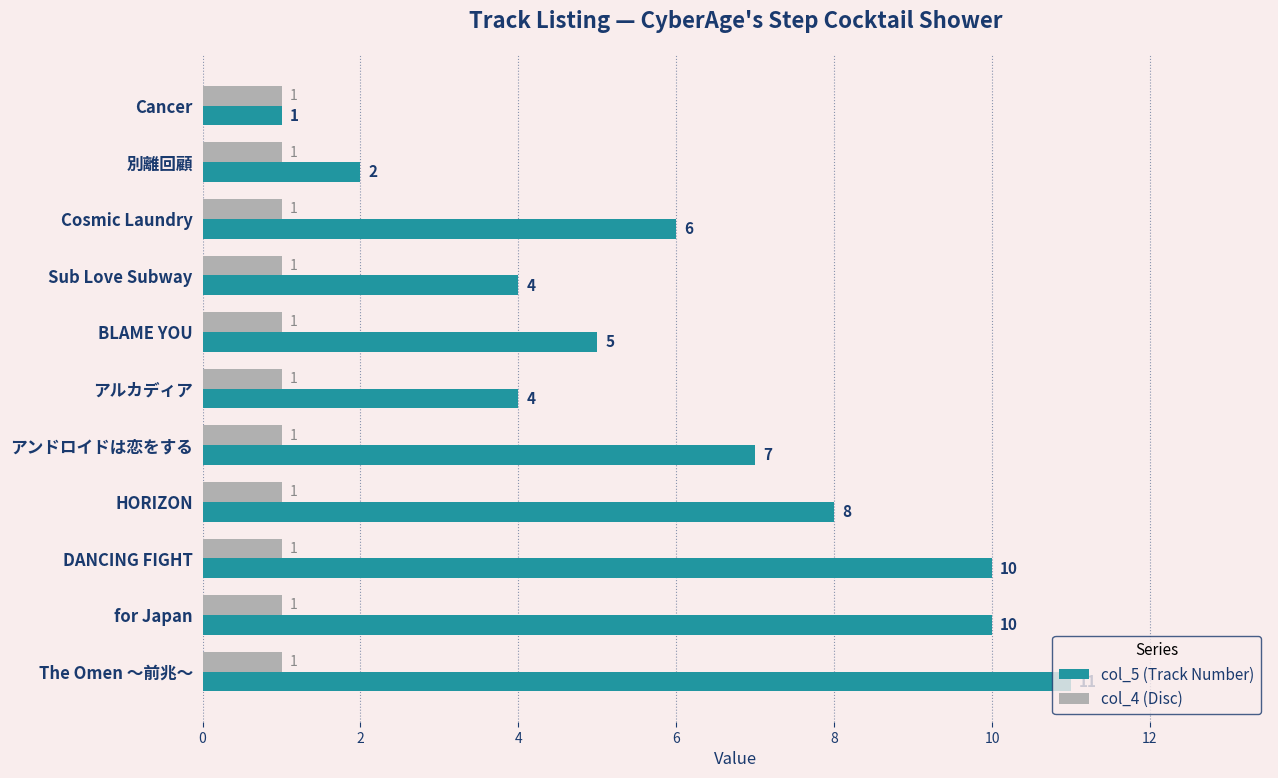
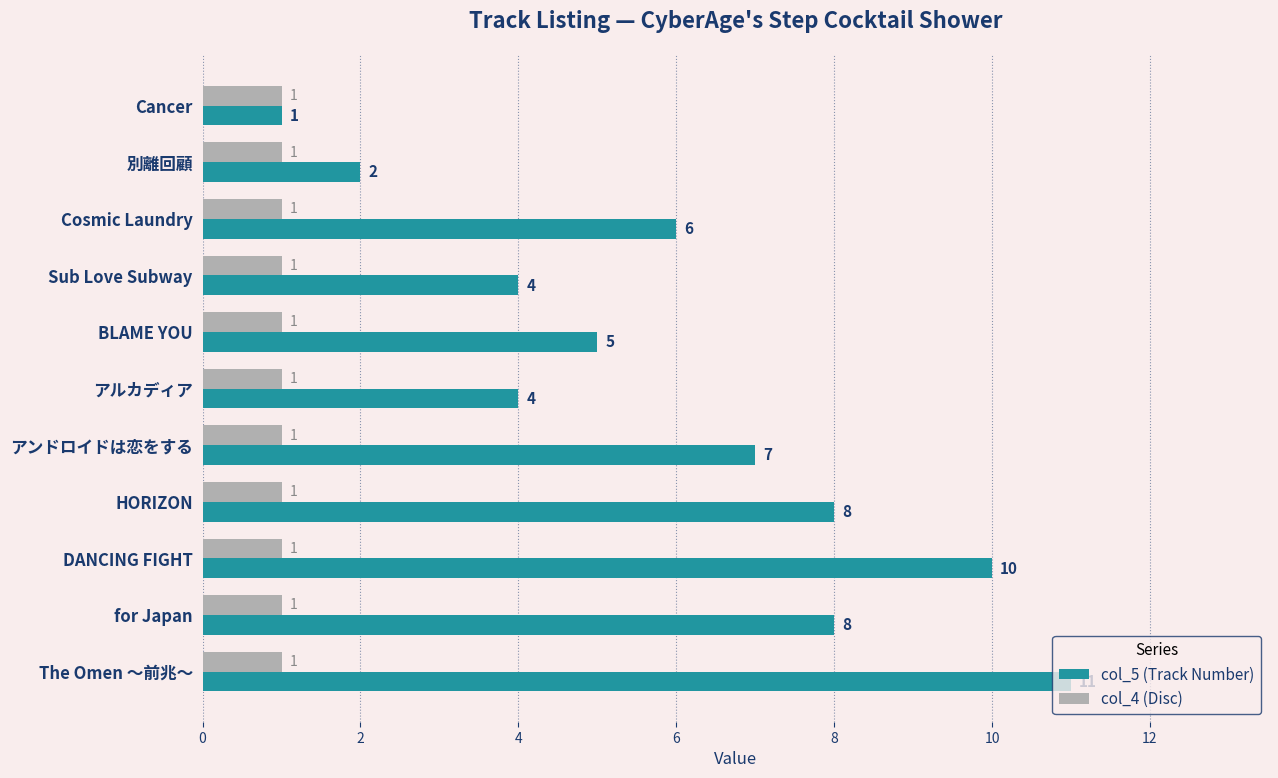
col_5 (Track Number), for Japan: 10 -> 8
